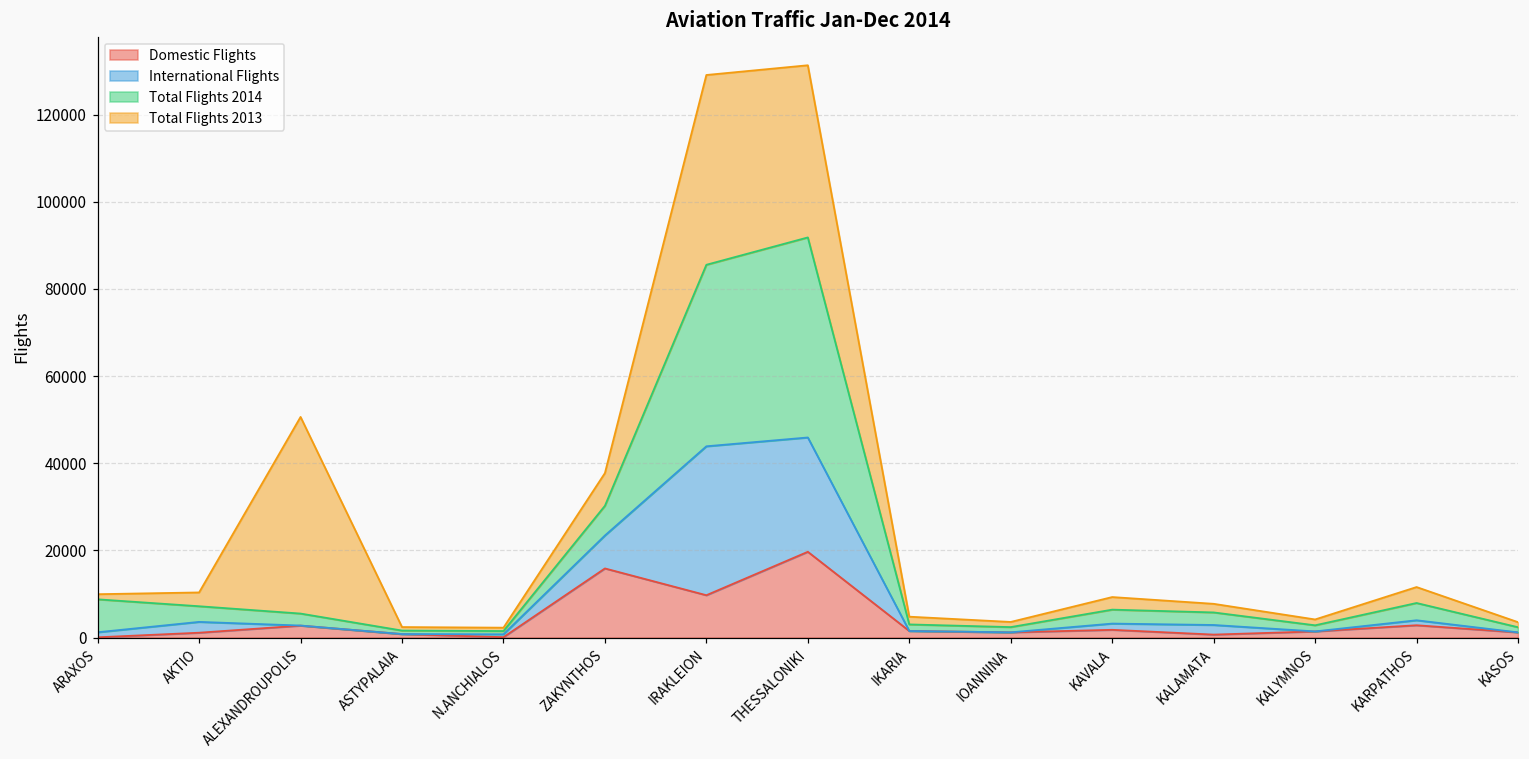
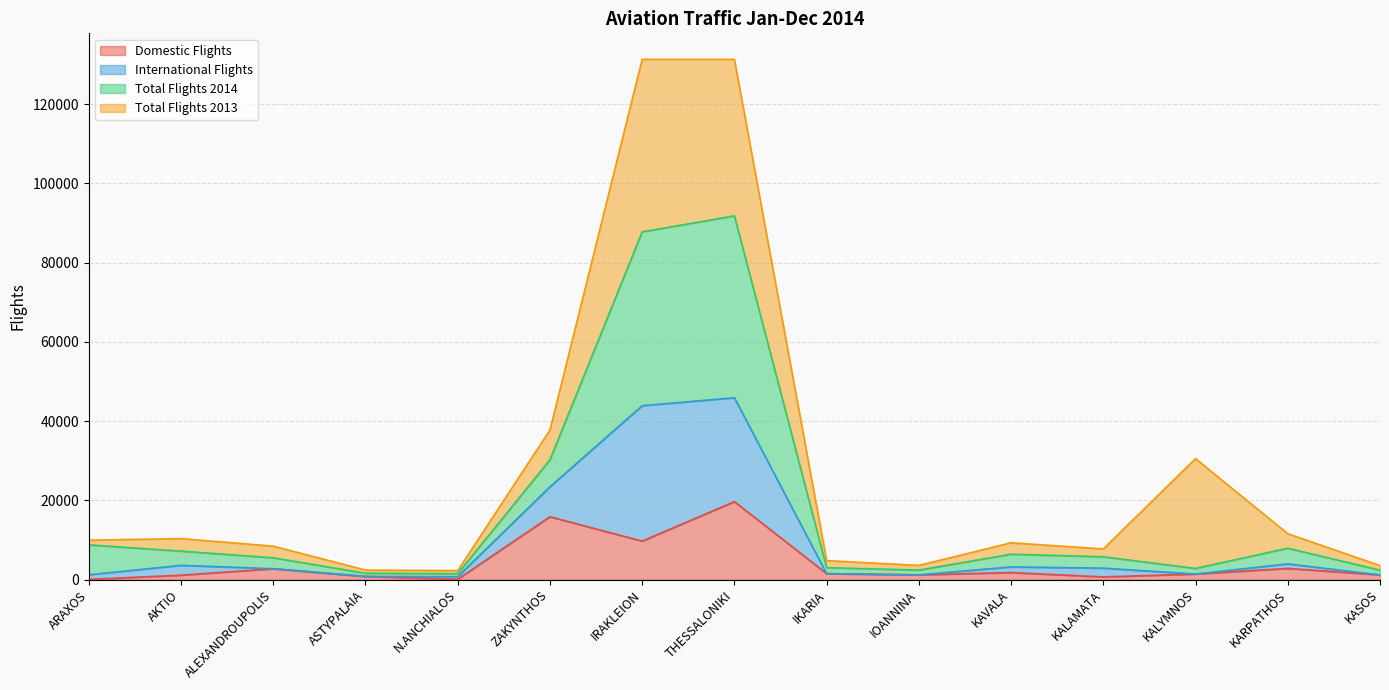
Total Flights 2013, ALEXANDROUPOLIS: 45000 -> 3000
Total Flights 2014, IRAKLEION: 42000 -> 44000
Total Flights 2013, KALYMNOS: 1000 -> 28000
